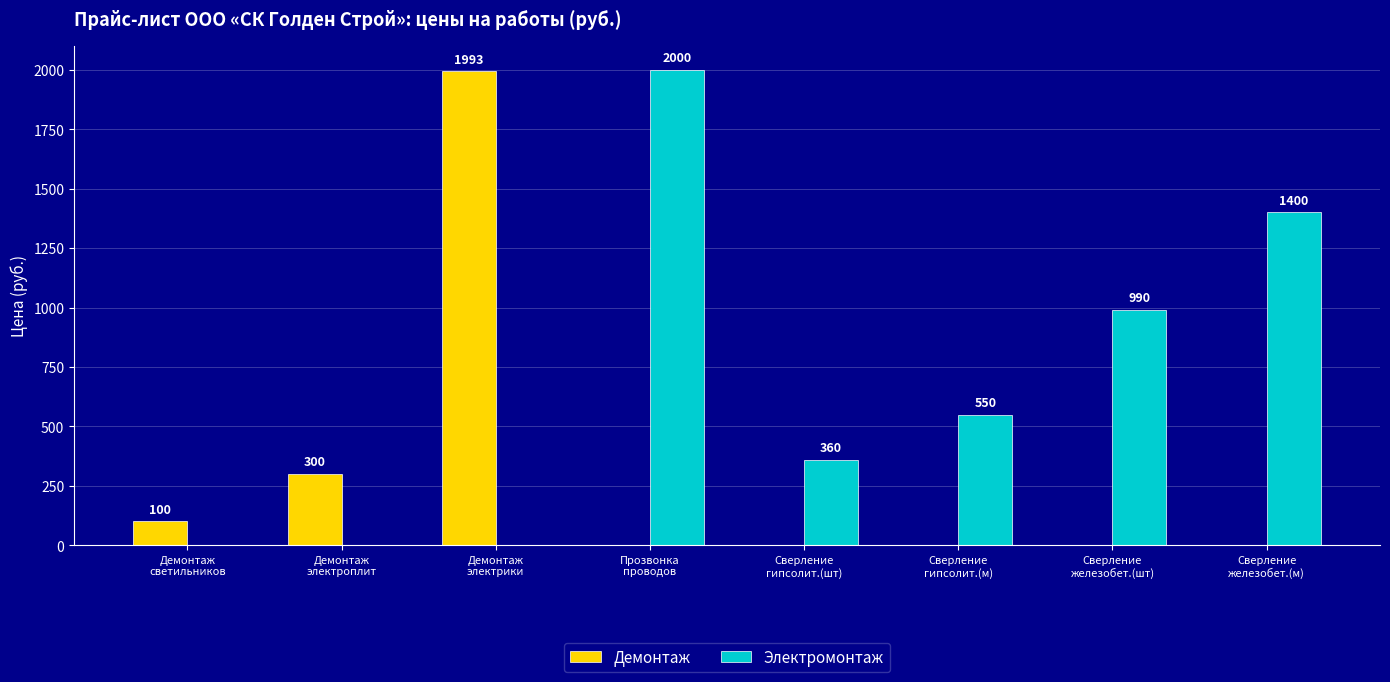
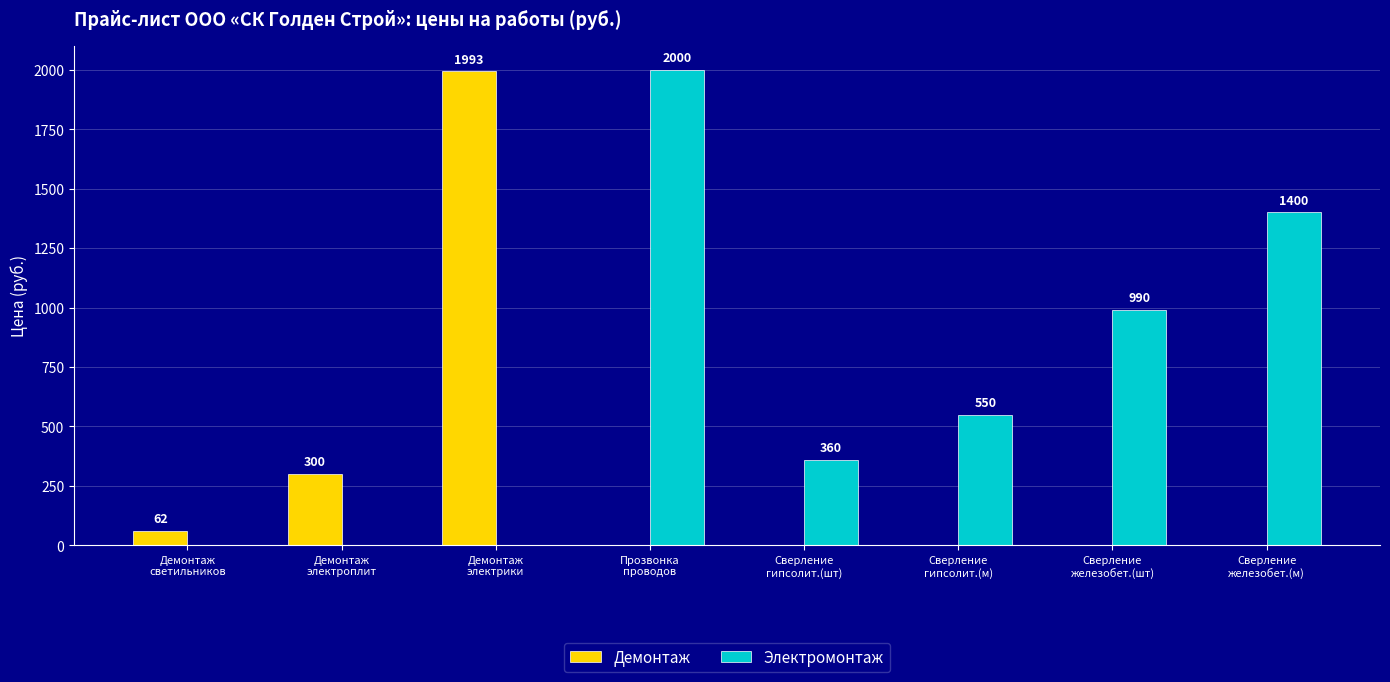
Демонтаж, Демонтаж светильников: 100 -> 62
